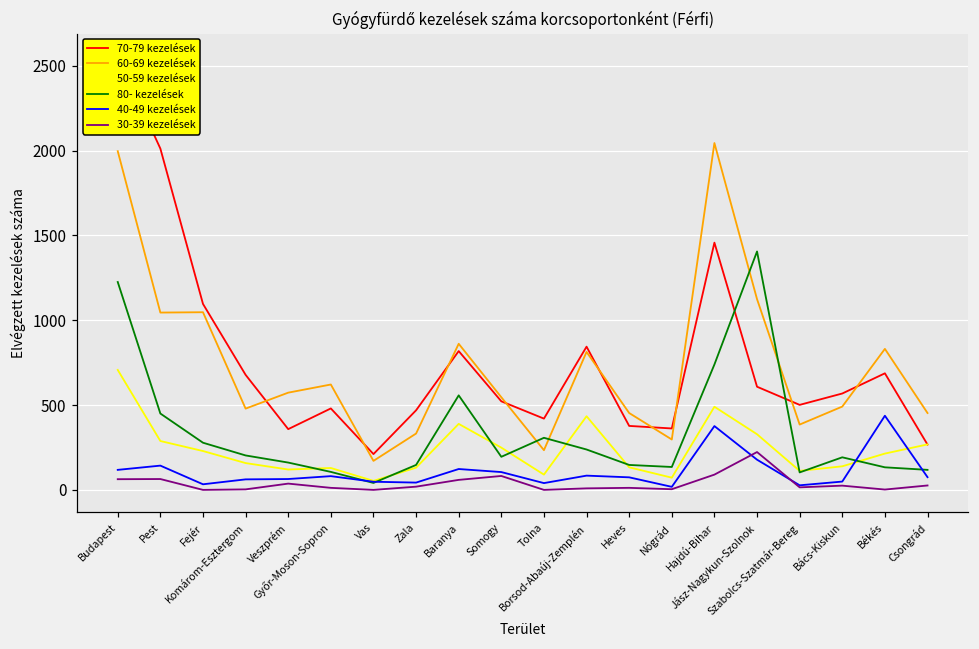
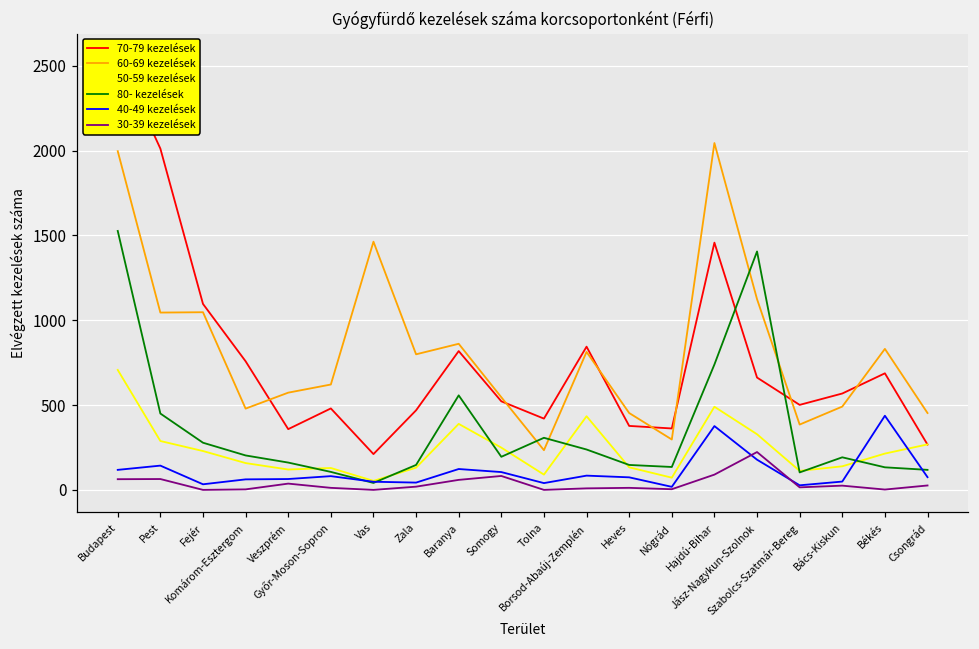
80- kezelések, Budapest: 1230 -> 1530
70-79 kezelések, Komárom-Esztergom: 680 -> 760
60-69 kezelések, Vas: 170 -> 1460
60-69 kezelések, Zala: 330 -> 800
70-79 kezelések, Jász-Nagykun-Szolnok: 610 -> 660
